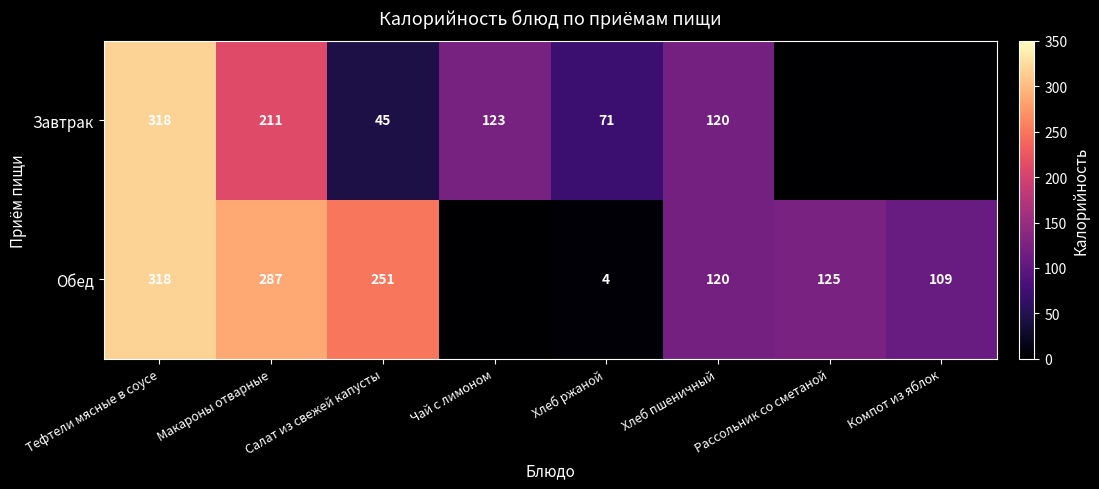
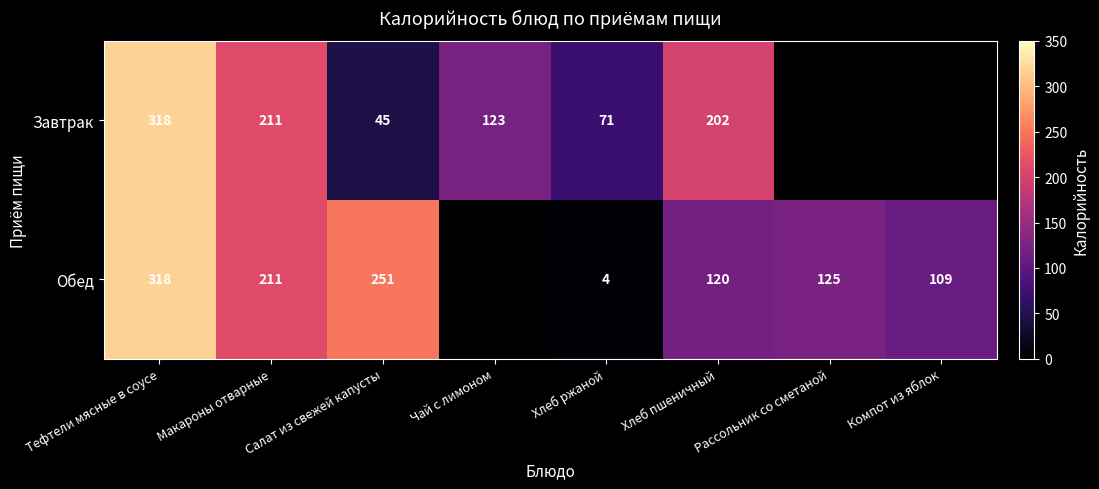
Завтрак, Хлеб пшеничный: 120 -> 202
Обед, Макароны отварные: 287 -> 211
